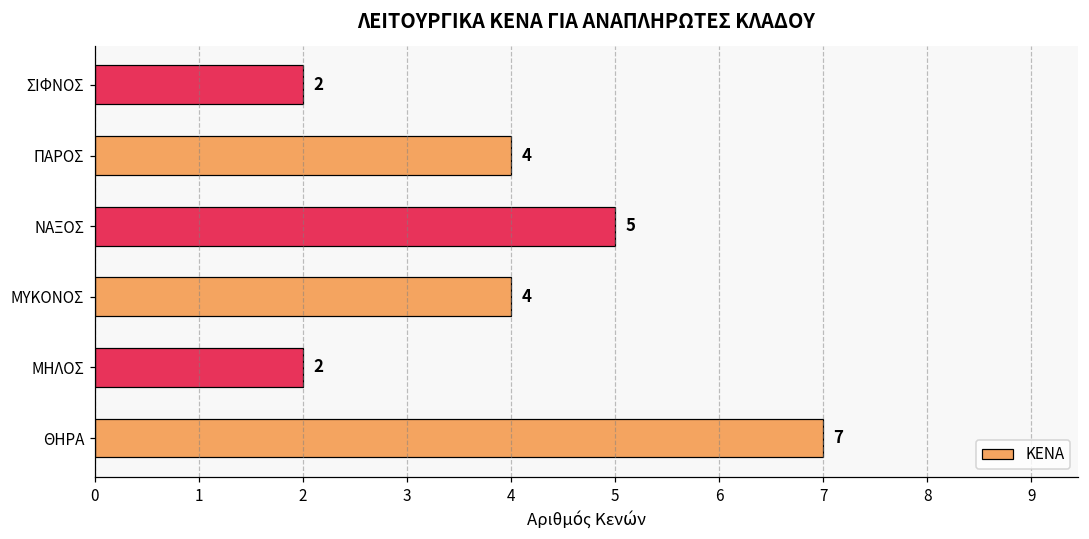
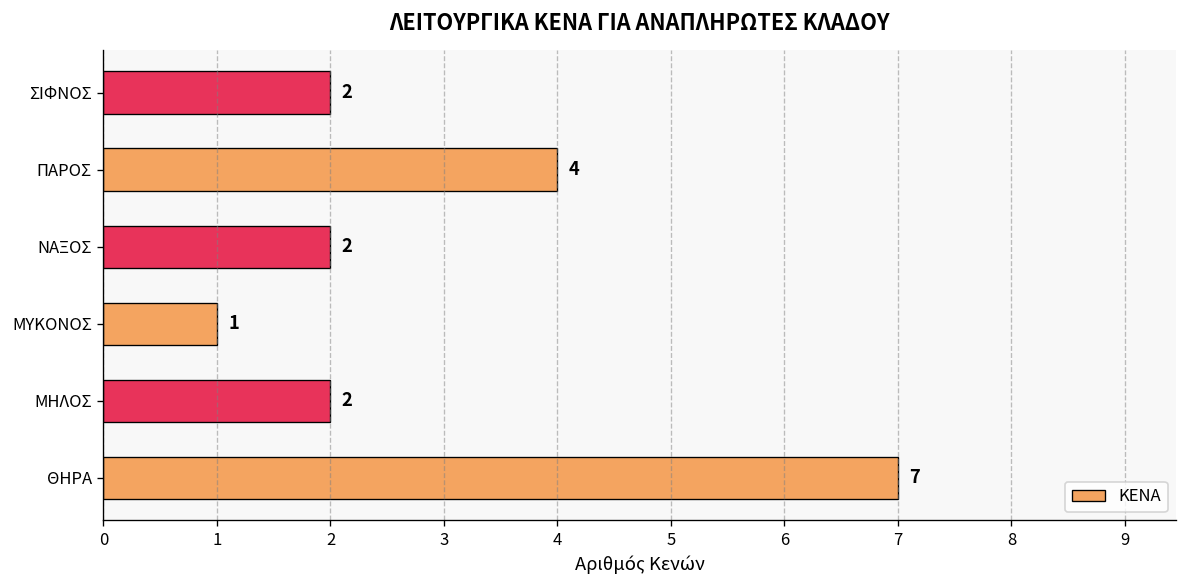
ΝΑΞΟΣ: 5 -> 2
ΜΥΚΟΝΟΣ: 4 -> 1
